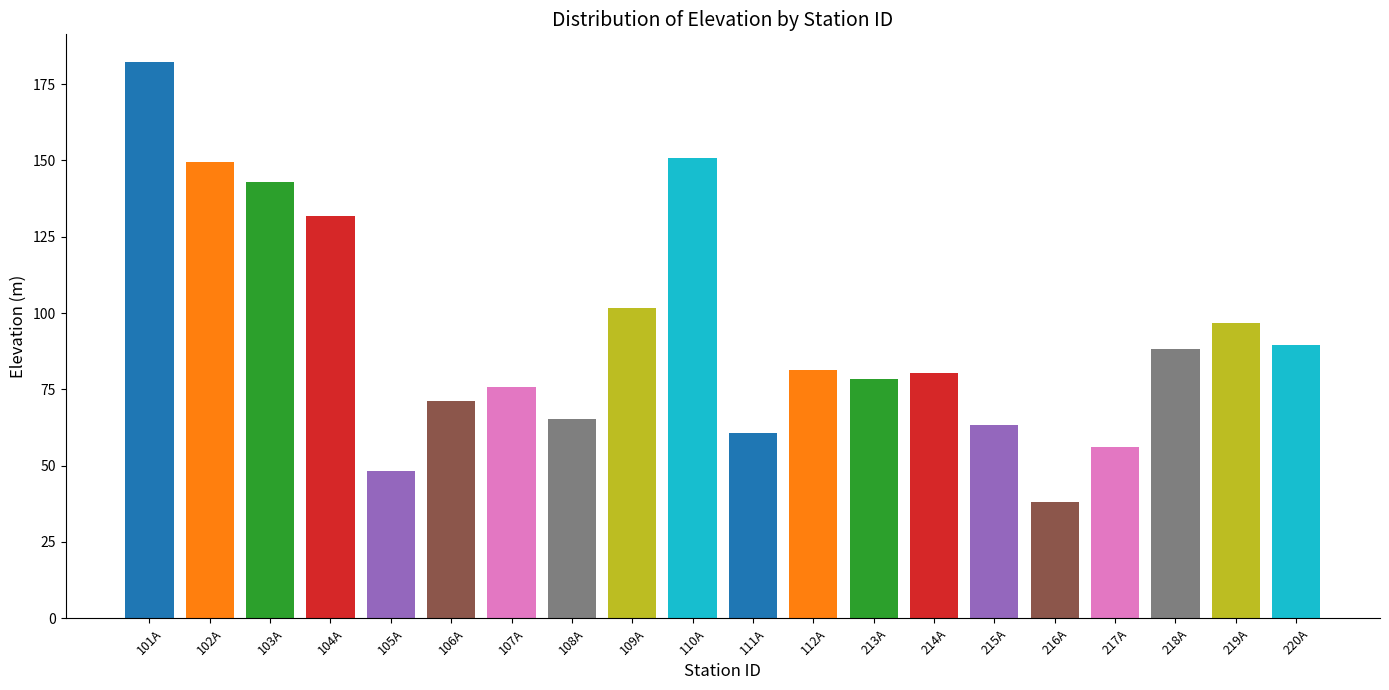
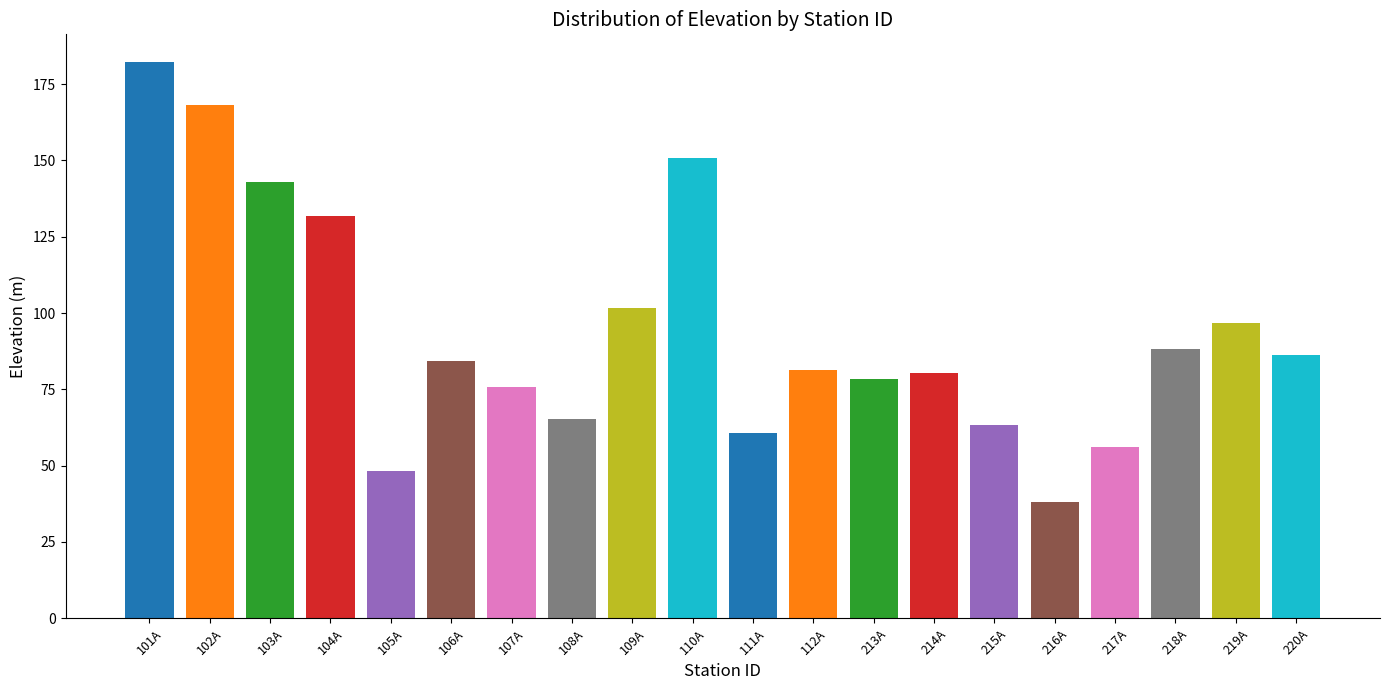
102A: 149 -> 168
106A: 71 -> 84
220A: 90 -> 86
